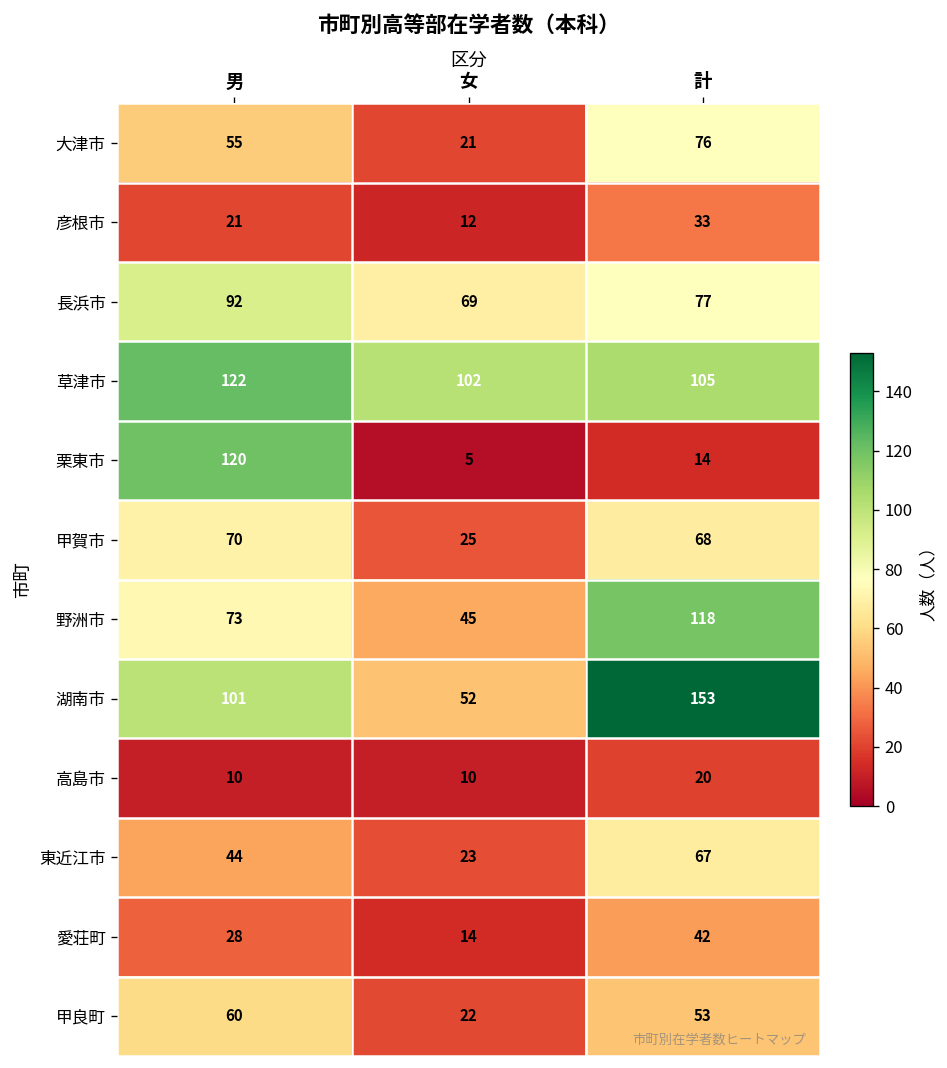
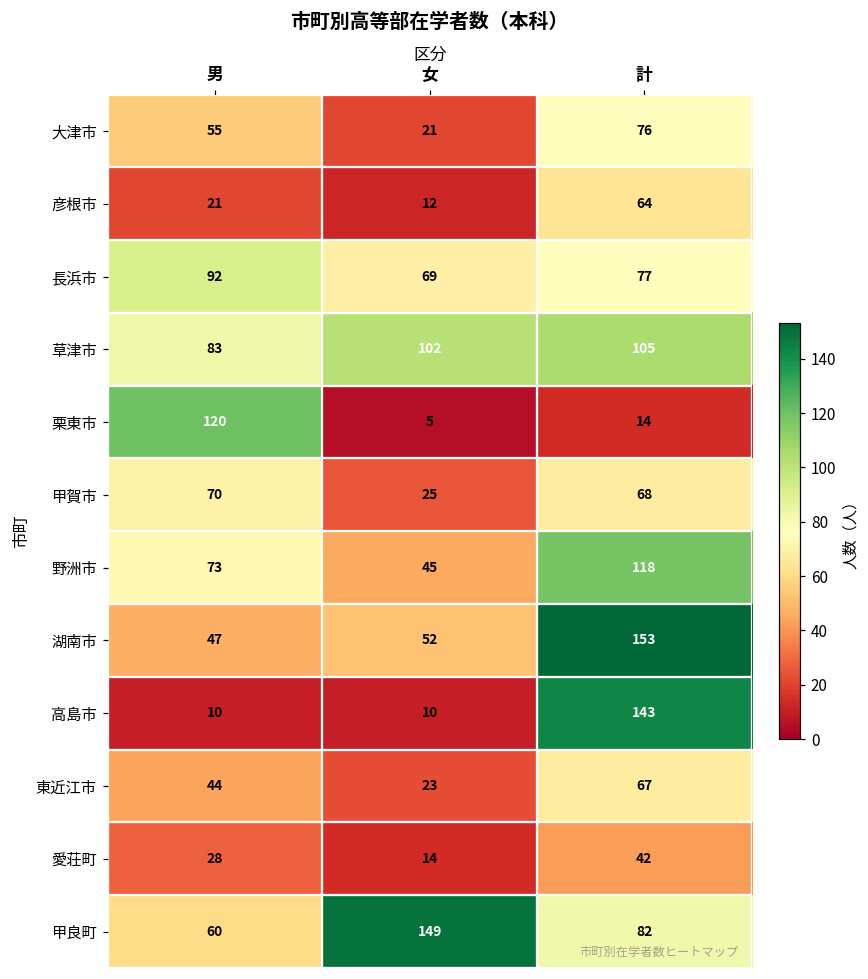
彦根市, 計: 33 -> 64
草津市, 男: 122 -> 83
湖南市, 男: 101 -> 47
高島市, 計: 20 -> 143
甲良町, 女: 22 -> 149
甲良町, 計: 53 -> 82
